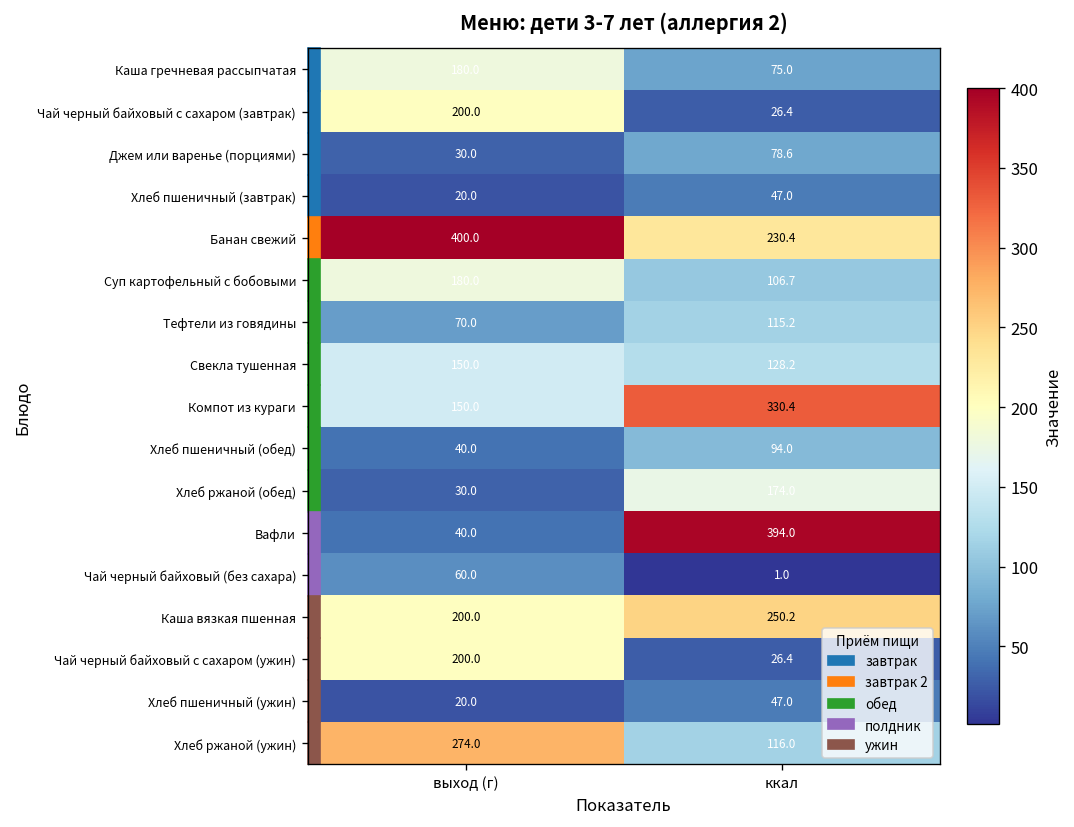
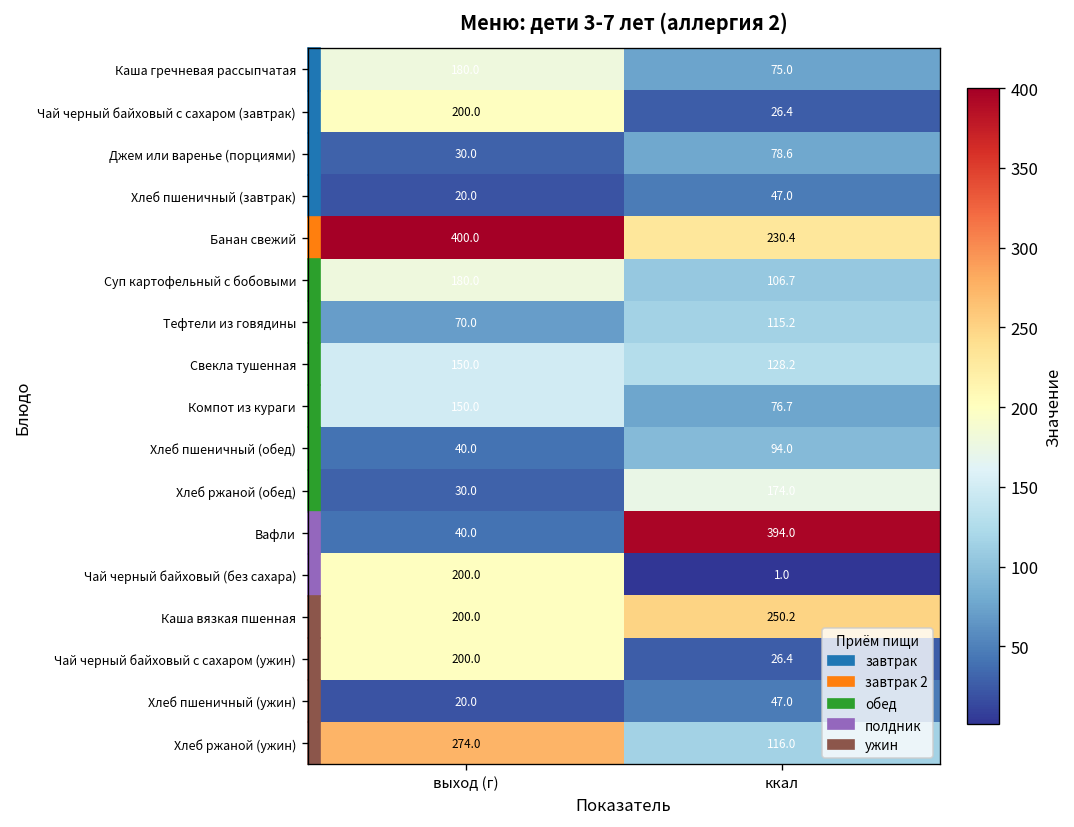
Компот из кураги, ккал: 330.4 -> 76.7
Чай черный байховый (без сахара), выход (г): 60.0 -> 200.0
